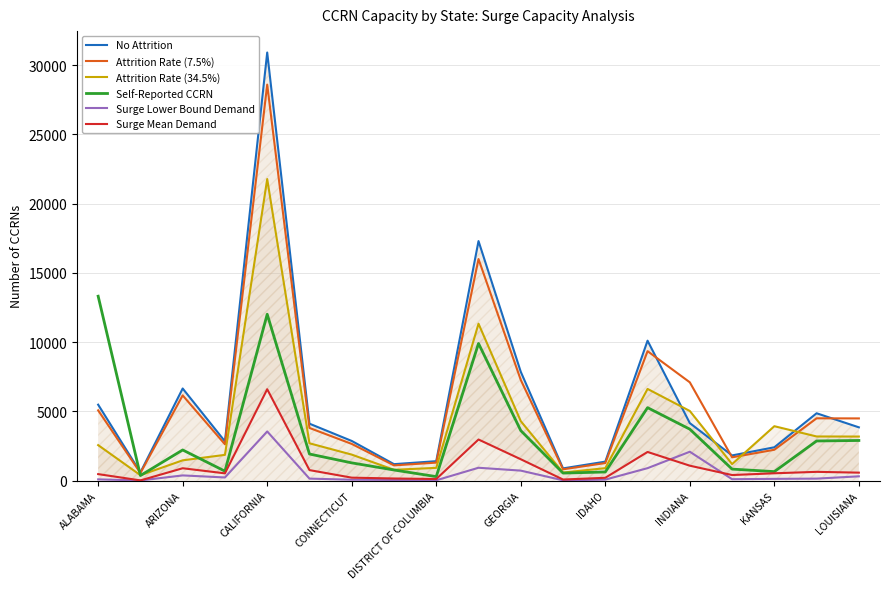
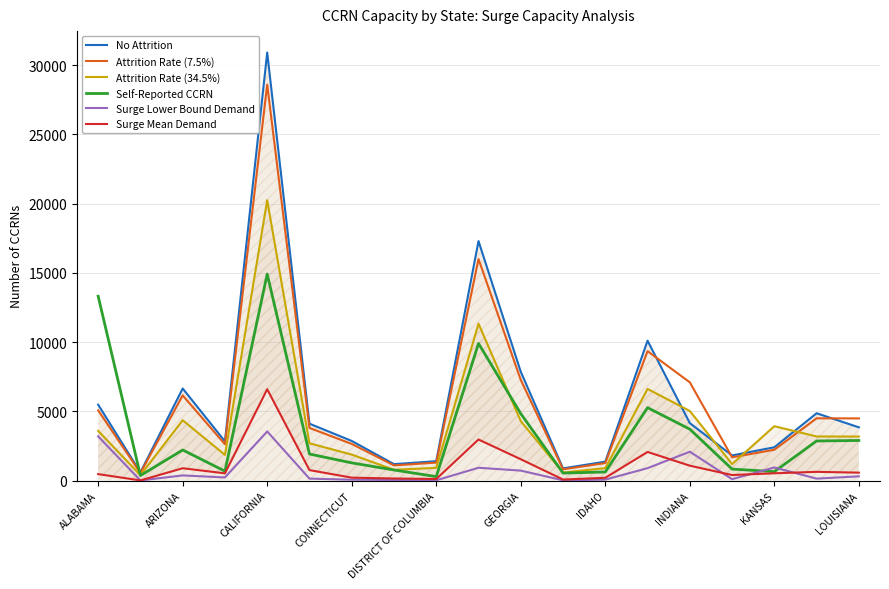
Attrition Rate (34.5%), ALABAMA: 2600 -> 3600
Surge Lower Bound Demand, ALABAMA: 100 -> 3200
Attrition Rate (34.5%), ARIZONA: 1500 -> 4400
Attrition Rate (34.5%), CALIFORNIA: 21800 -> 20200
Self-Reported CCRN, CALIFORNIA: 12000 -> 14900
Self-Reported CCRN, GEORGIA: 3600 -> 4800
Surge Lower Bound Demand, KANSAS: 100 -> 900
